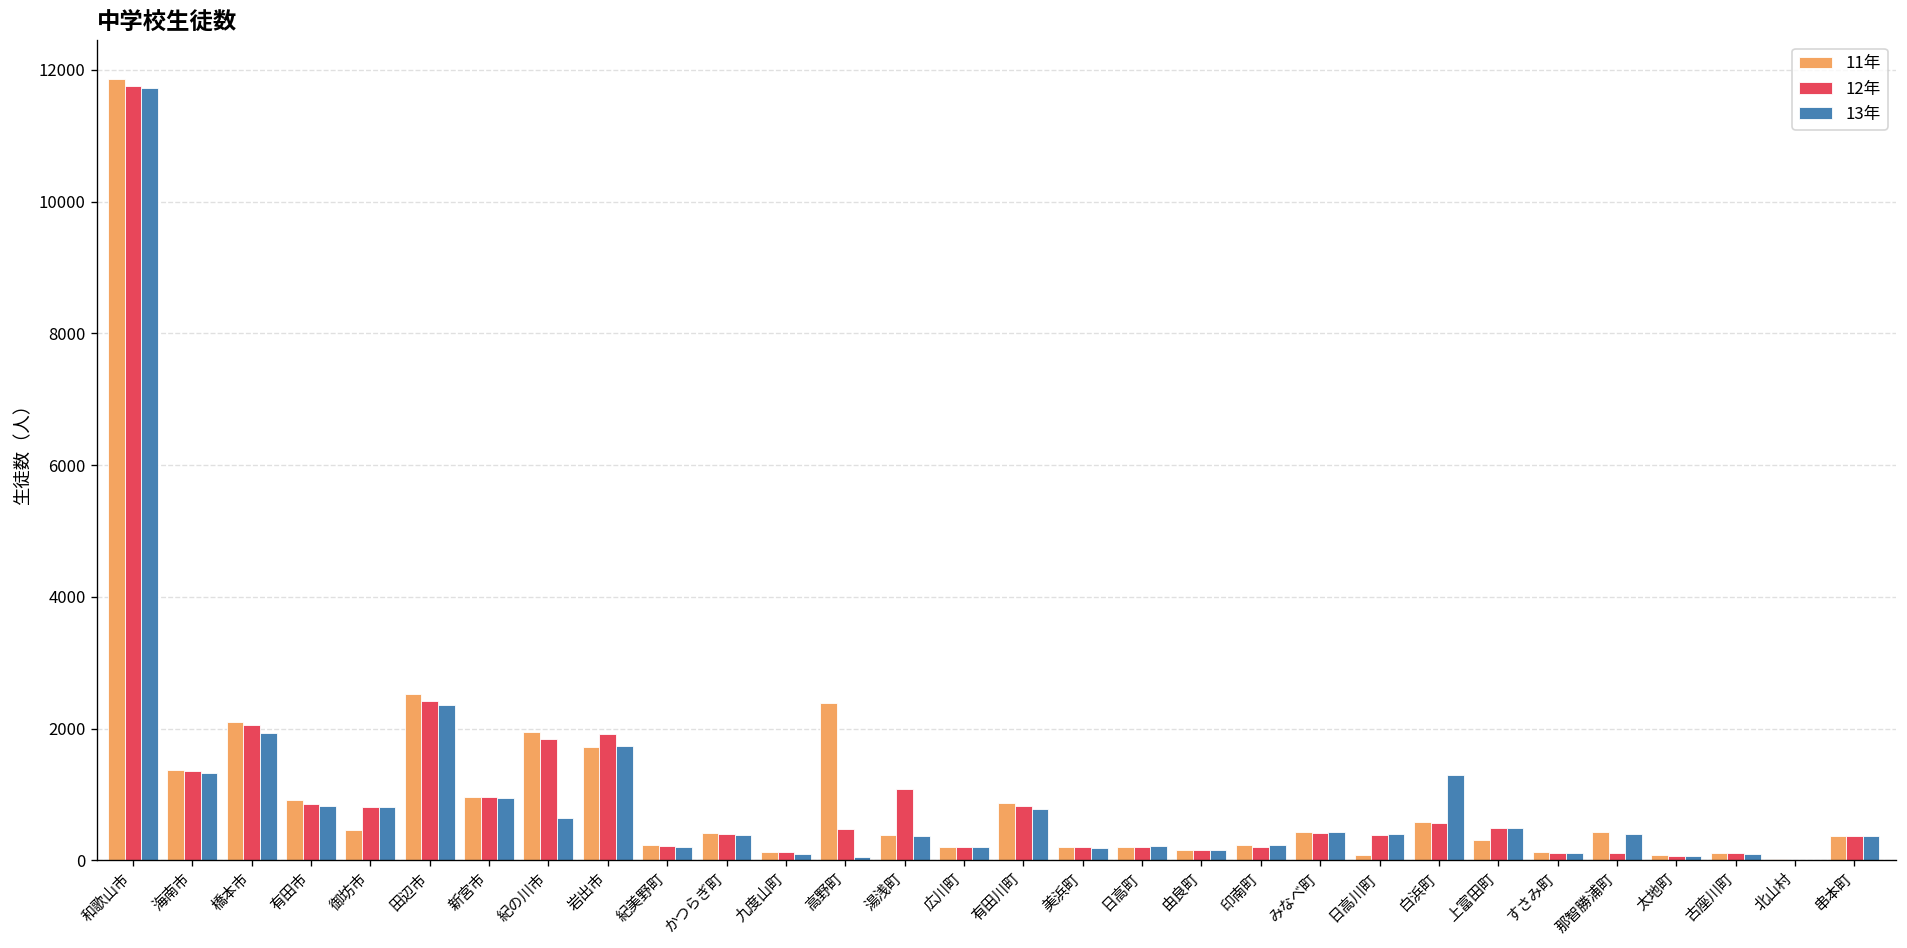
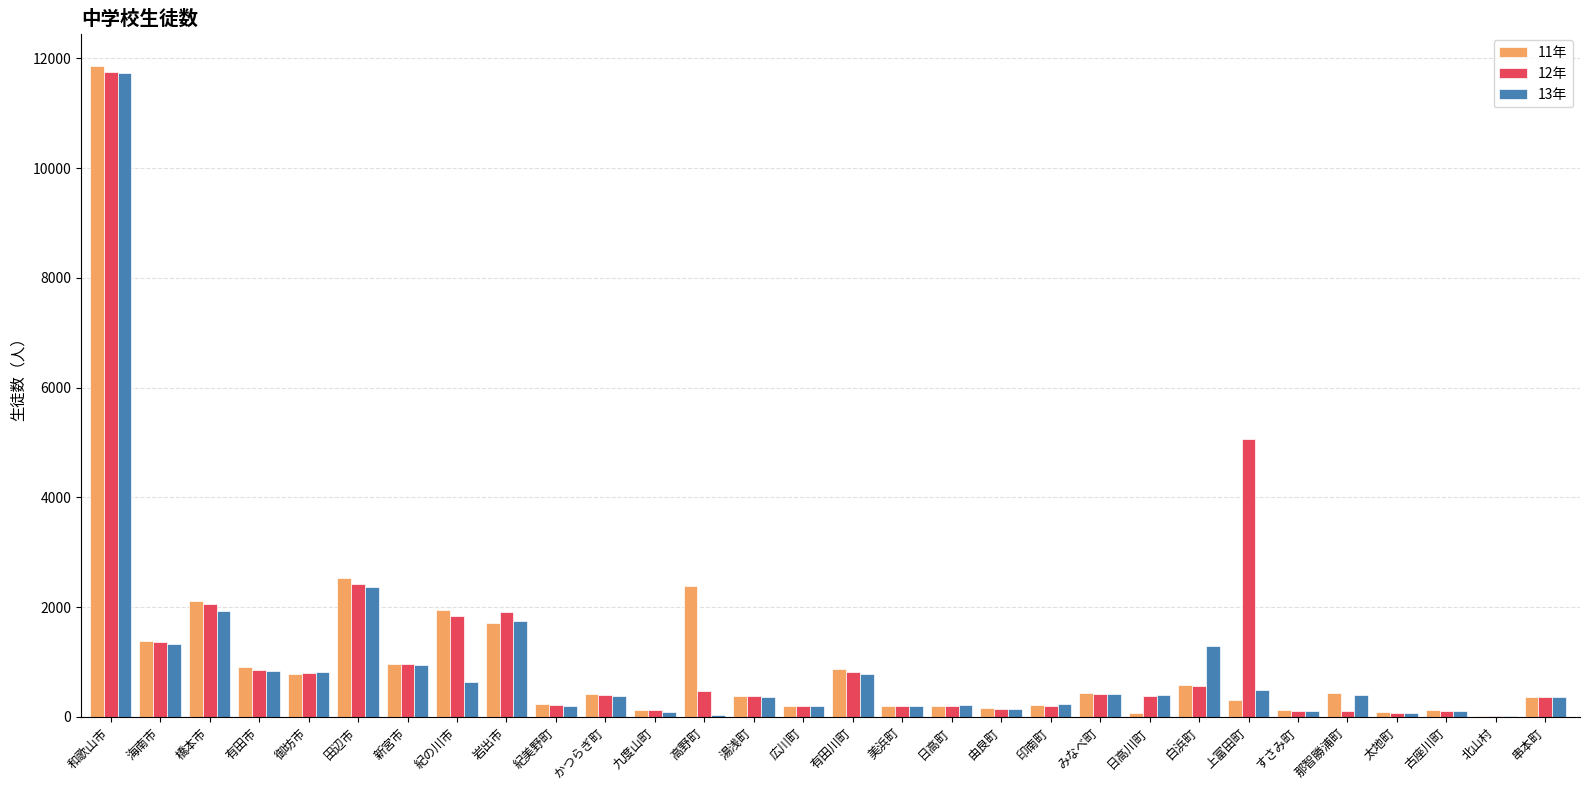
11年, 御坊市: 500 -> 800
12年, 湯浅町: 1100 -> 400
12年, 上富田町: 500 -> 5100
